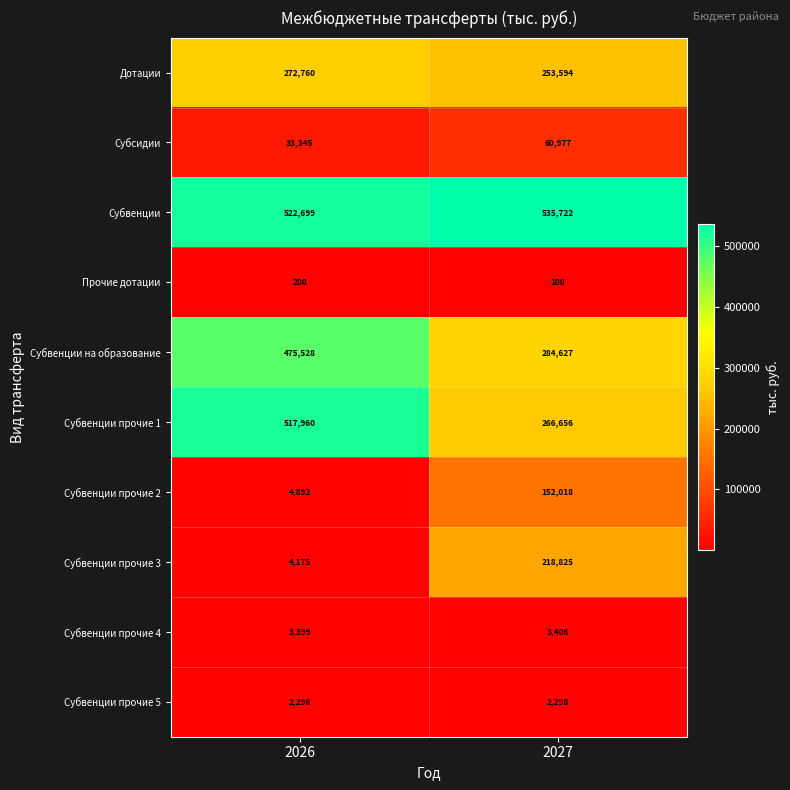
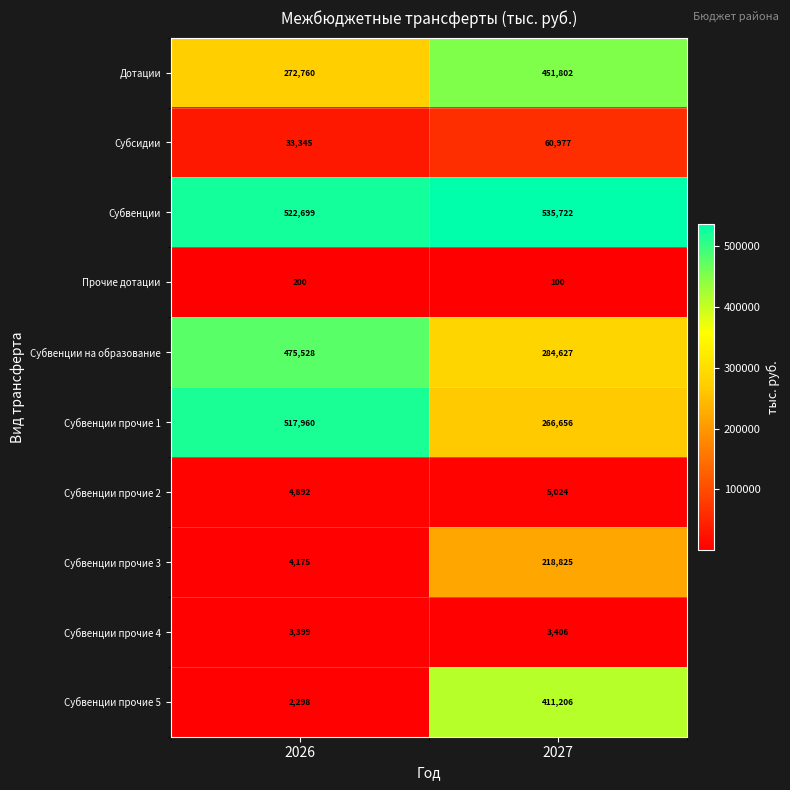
Дотации, 2027: 253,594 -> 451,802
Субвенции прочие 2, 2027: 152,018 -> 5,024
Субвенции прочие 5, 2027: 2,298 -> 411,206
